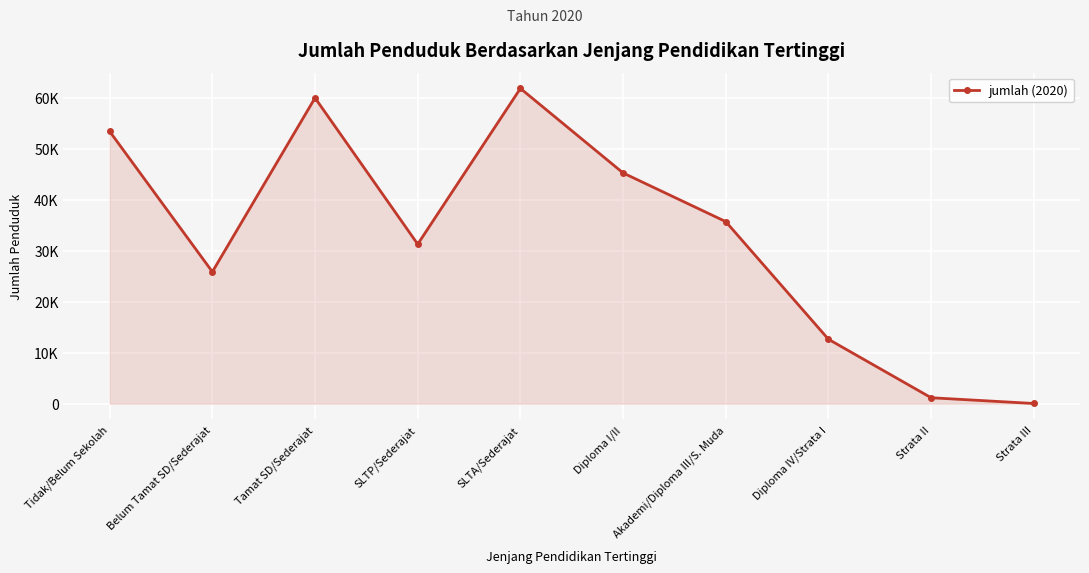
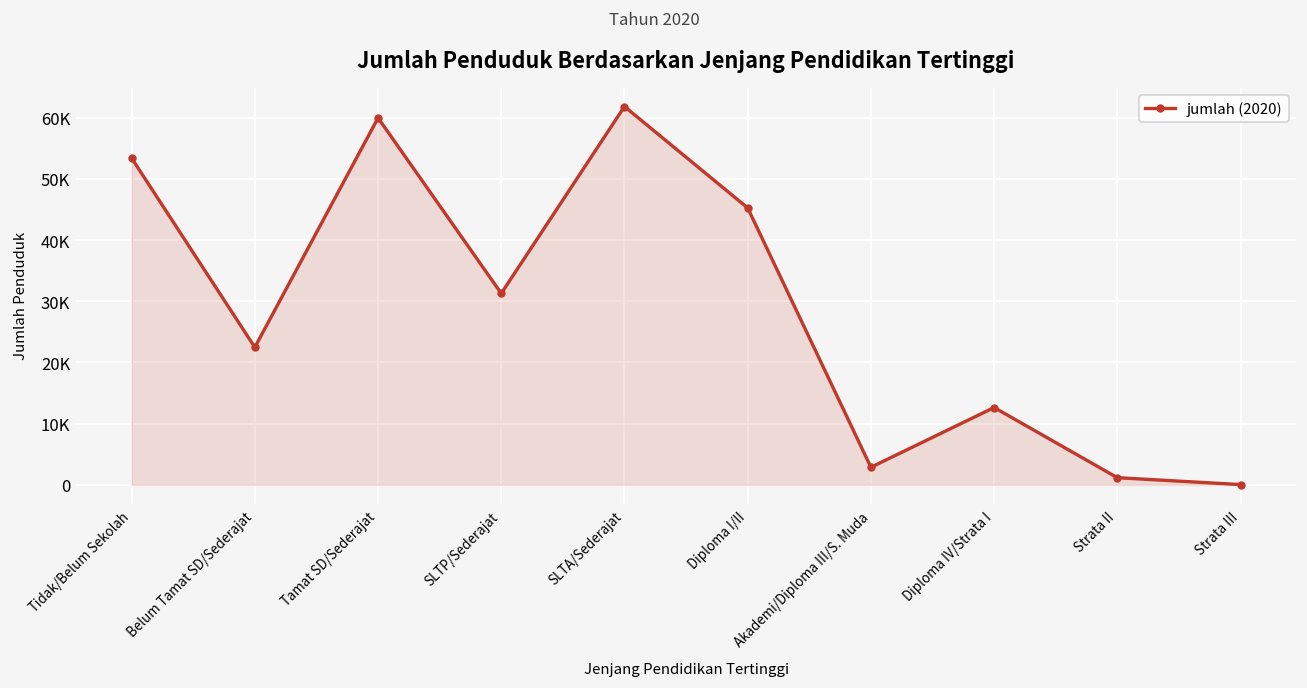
Belum Tamat SD/Sederajat: 26000 -> 22000
Akademi/Diploma III/S. Muda: 36000 -> 3000
